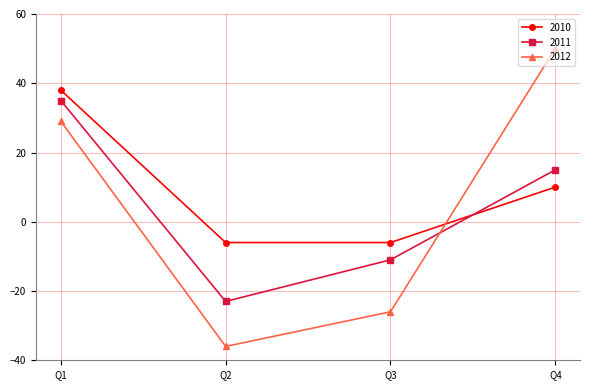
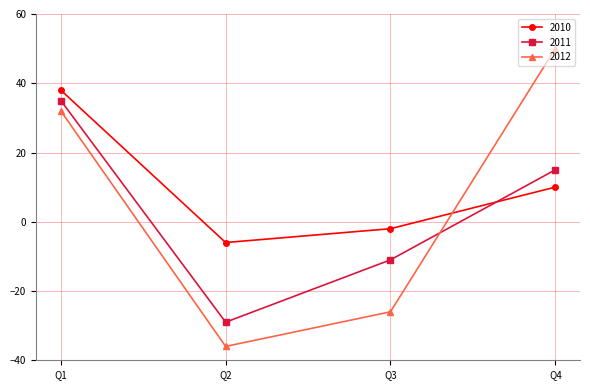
2012, Q1: 29 -> 32
2011, Q2: -23 -> -29
2010, Q3: -6 -> -2
